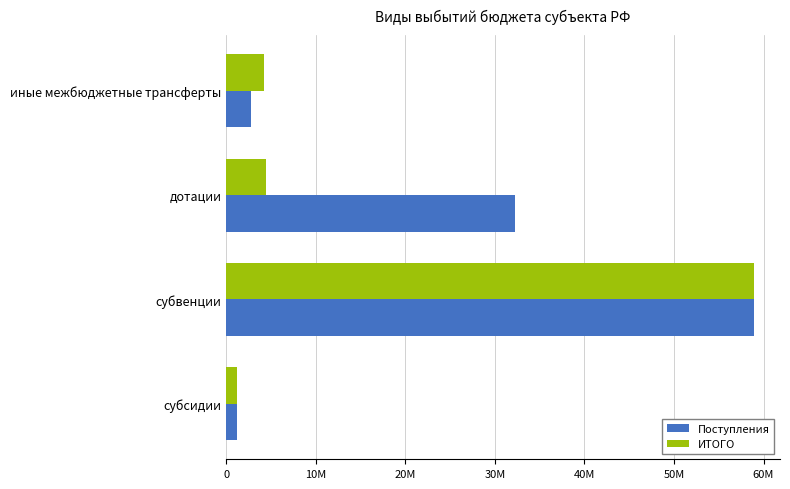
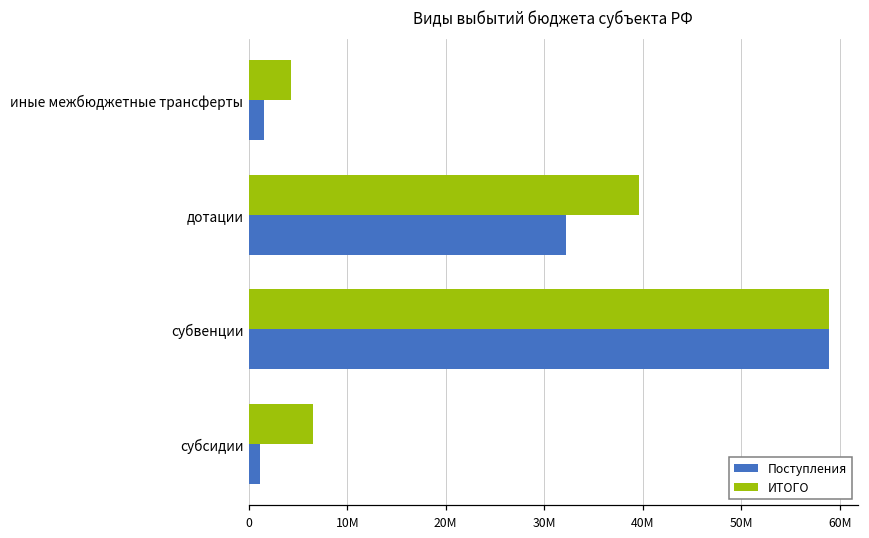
Поступления, иные межбюджетные трансферты: 3000000 -> 2000000
ИТОГО, дотации: 4000000 -> 40000000
ИТОГО, субсидии: 1000000 -> 7000000
